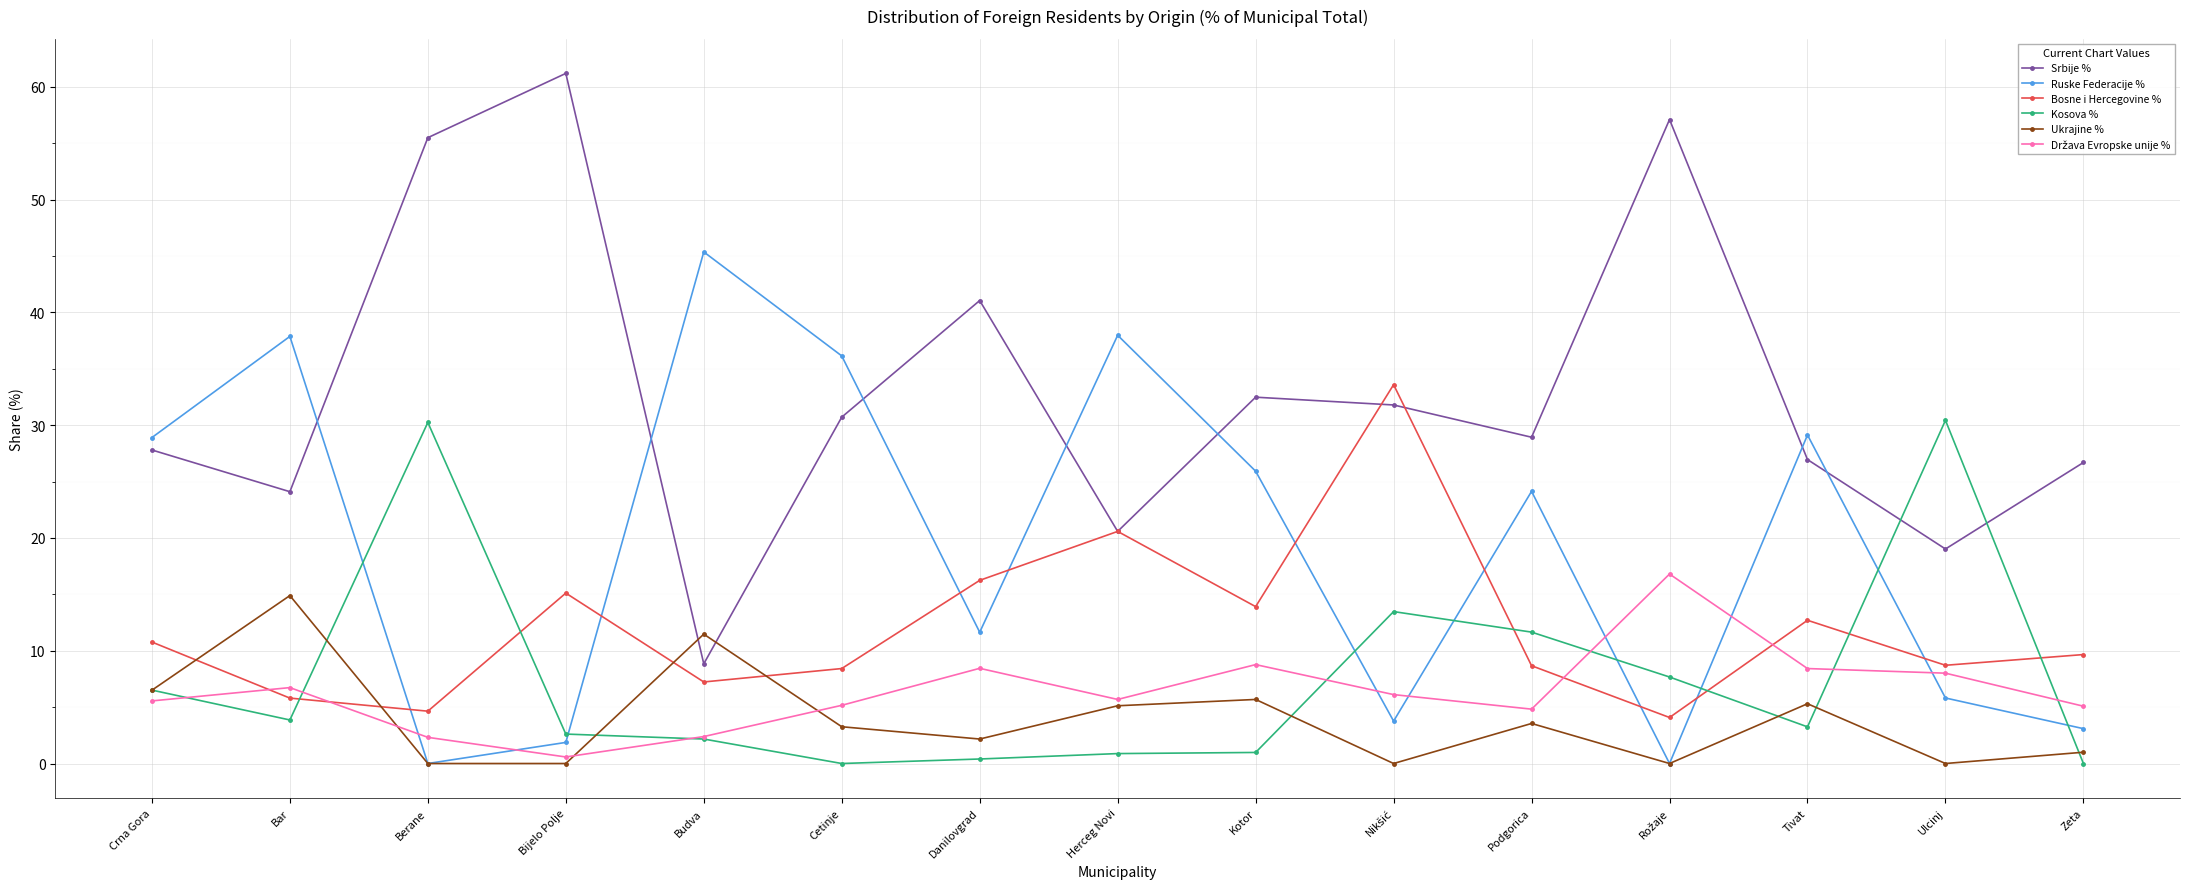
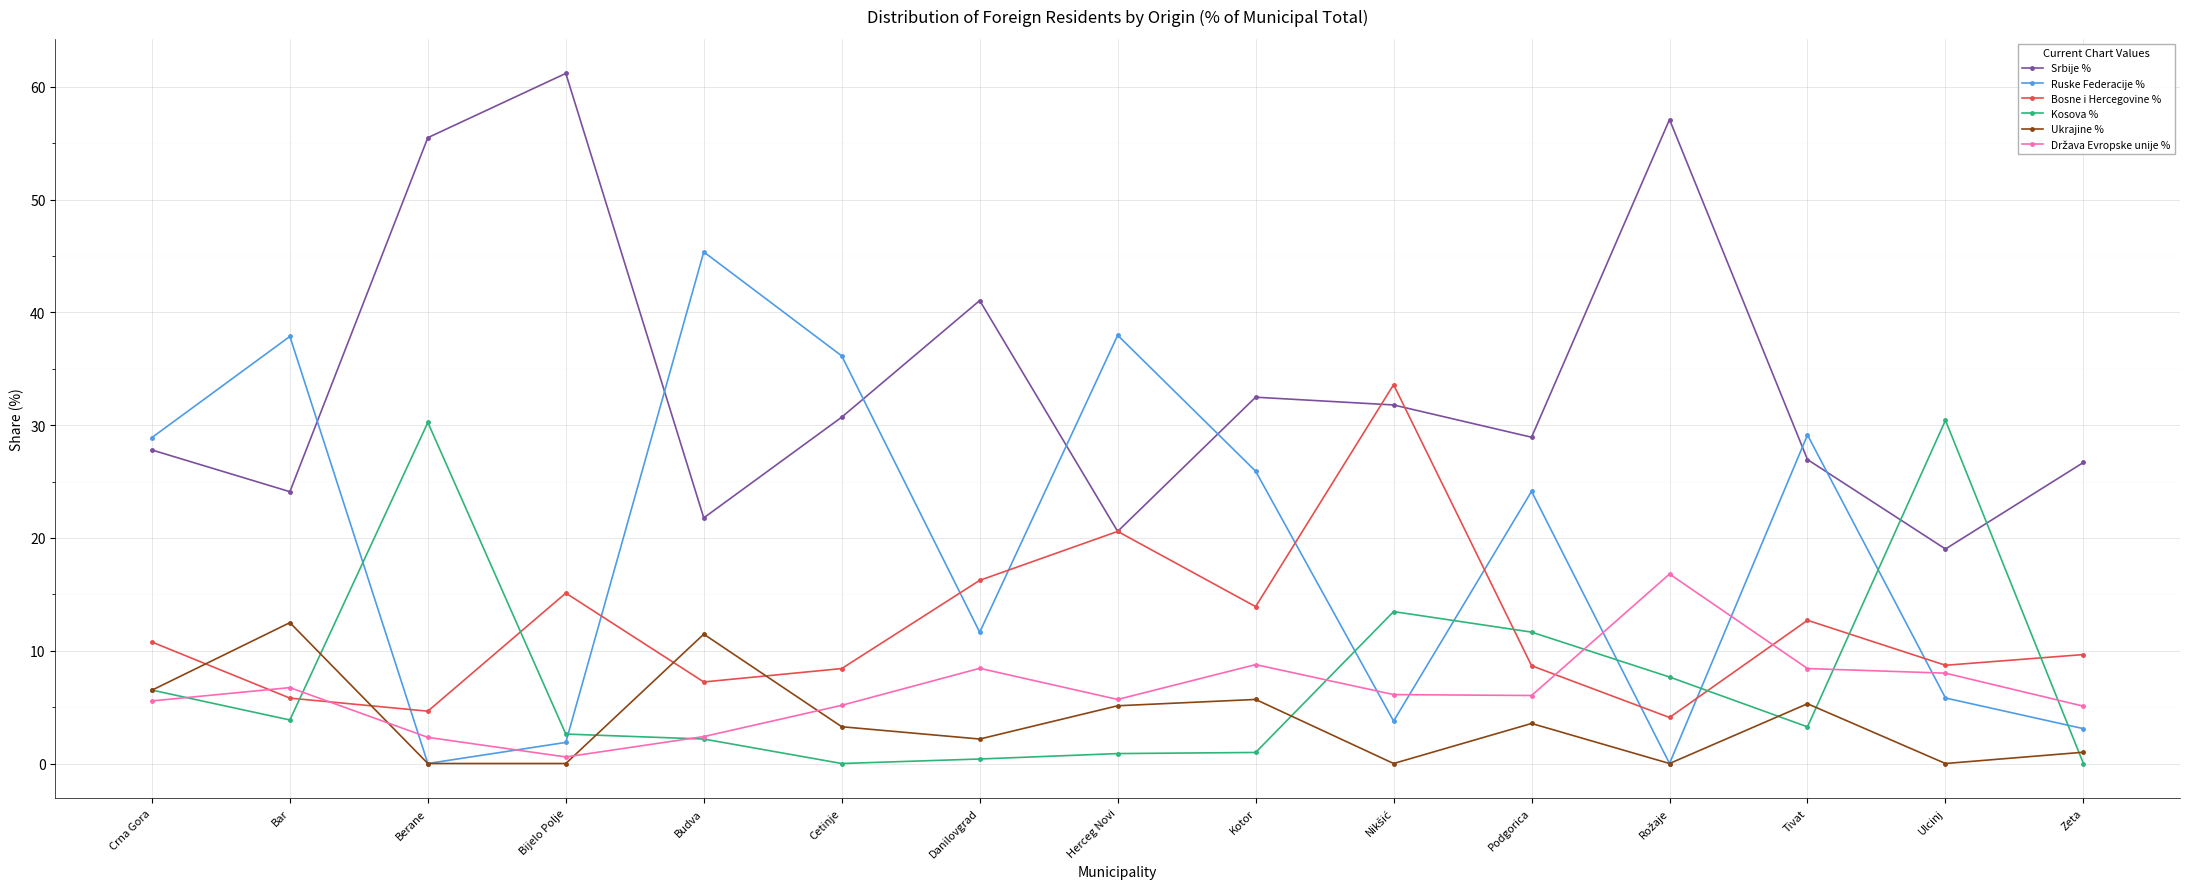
Ukrajine %, Bar: 14.9 -> 12.5
Srbije %, Budva: 8.8 -> 21.8
Država Evropske unije %, Podgorica: 4.8 -> 6.0
